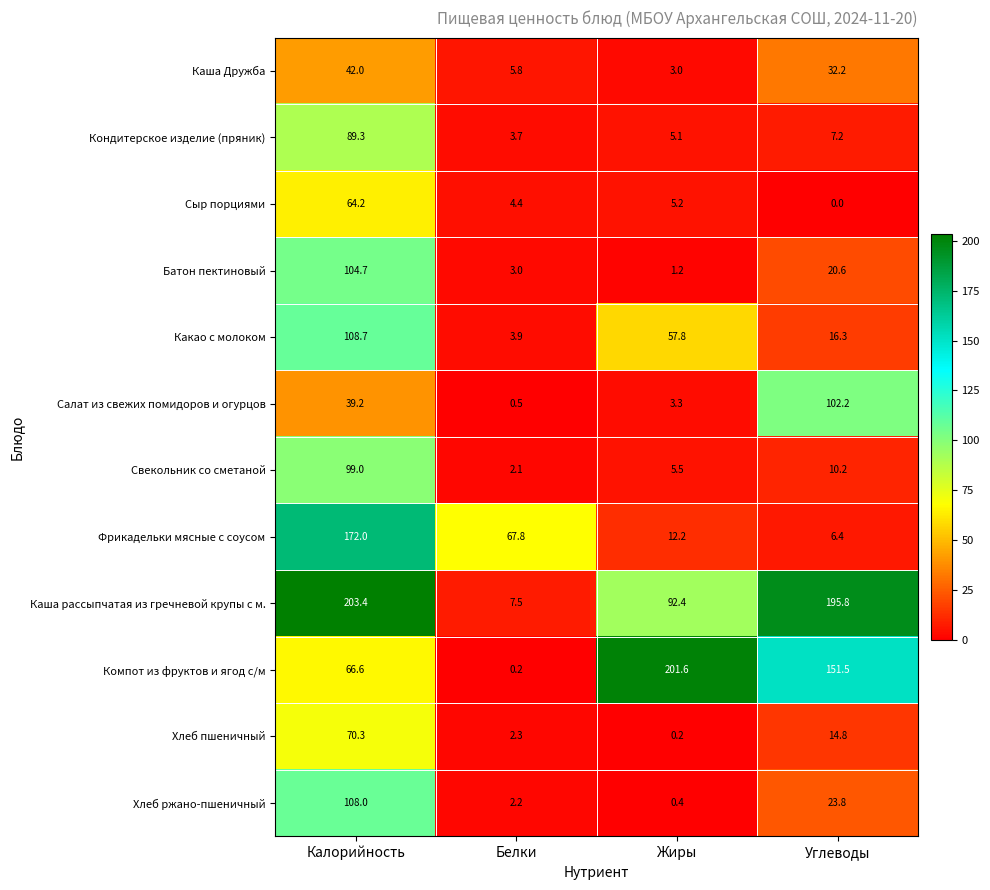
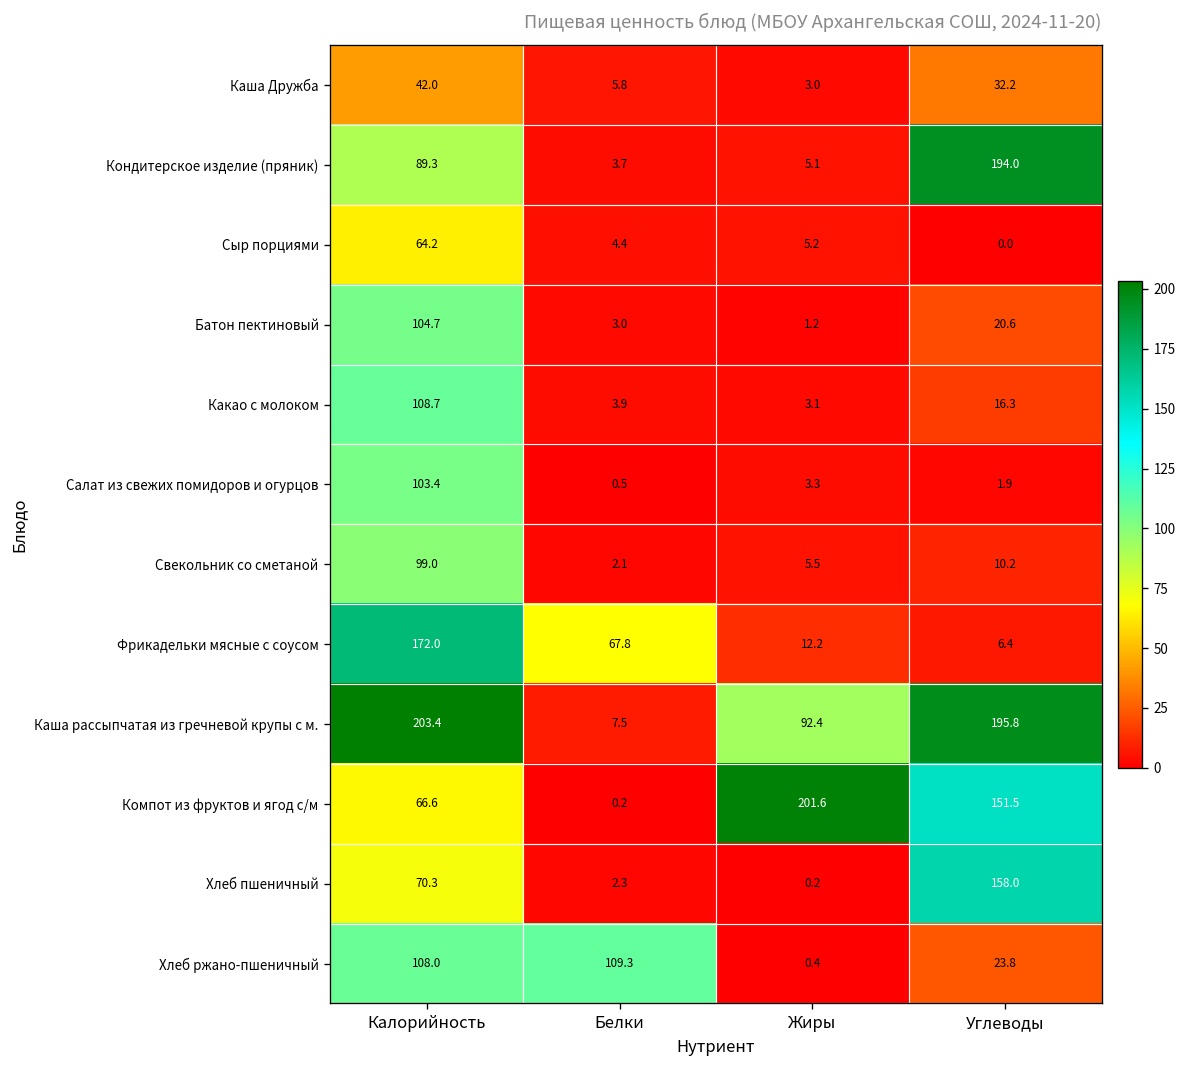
Кондитерское изделие (пряник), Углеводы: 7.2 -> 194.0
Какао с молоком, Жиры: 57.8 -> 3.1
Салат из свежих помидоров и огурцов, Калорийность: 39.2 -> 103.4
Салат из свежих помидоров и огурцов, Углеводы: 102.2 -> 1.9
Хлеб пшеничный, Углеводы: 14.8 -> 158.0
Хлеб ржано-пшеничный, Белки: 2.2 -> 109.3
